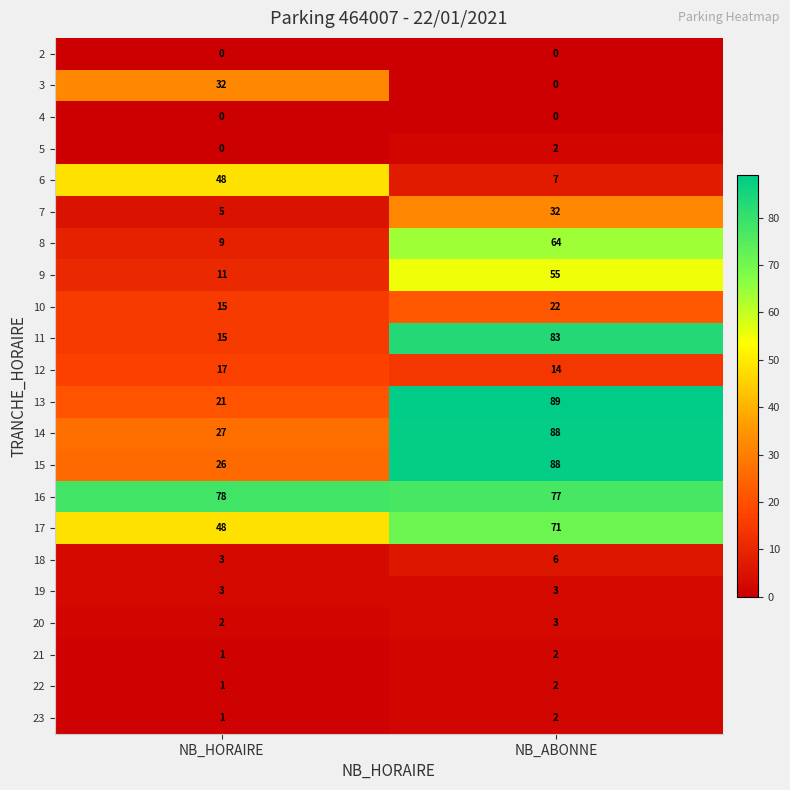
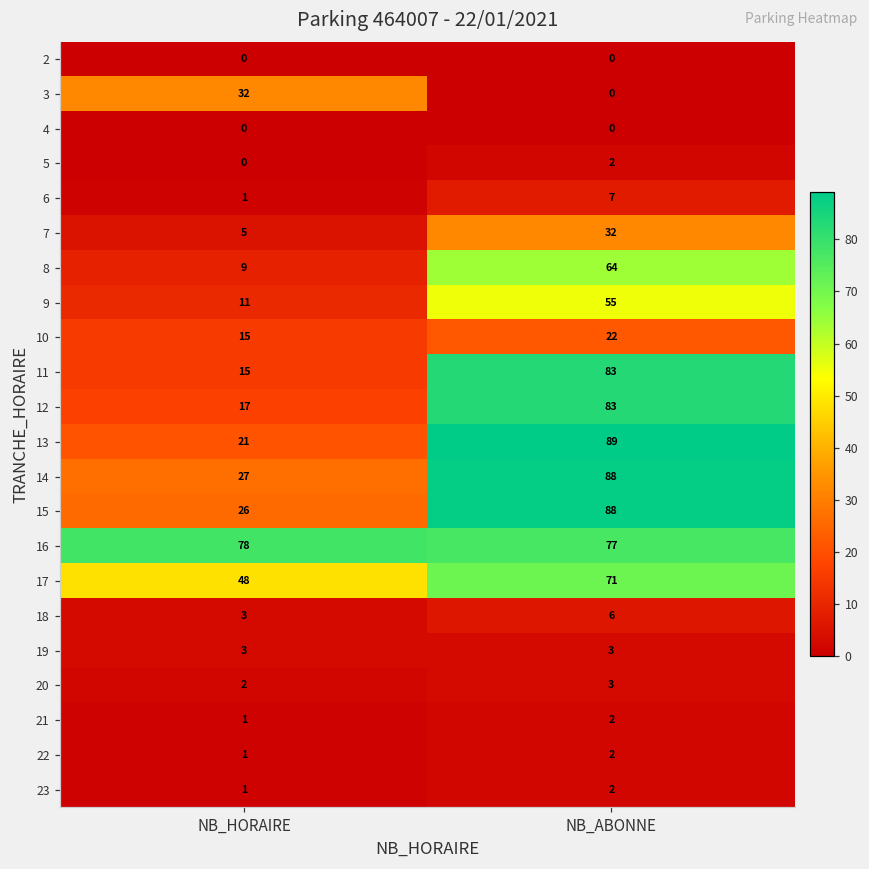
6, NB_HORAIRE: 48 -> 1
12, NB_ABONNE: 14 -> 83
